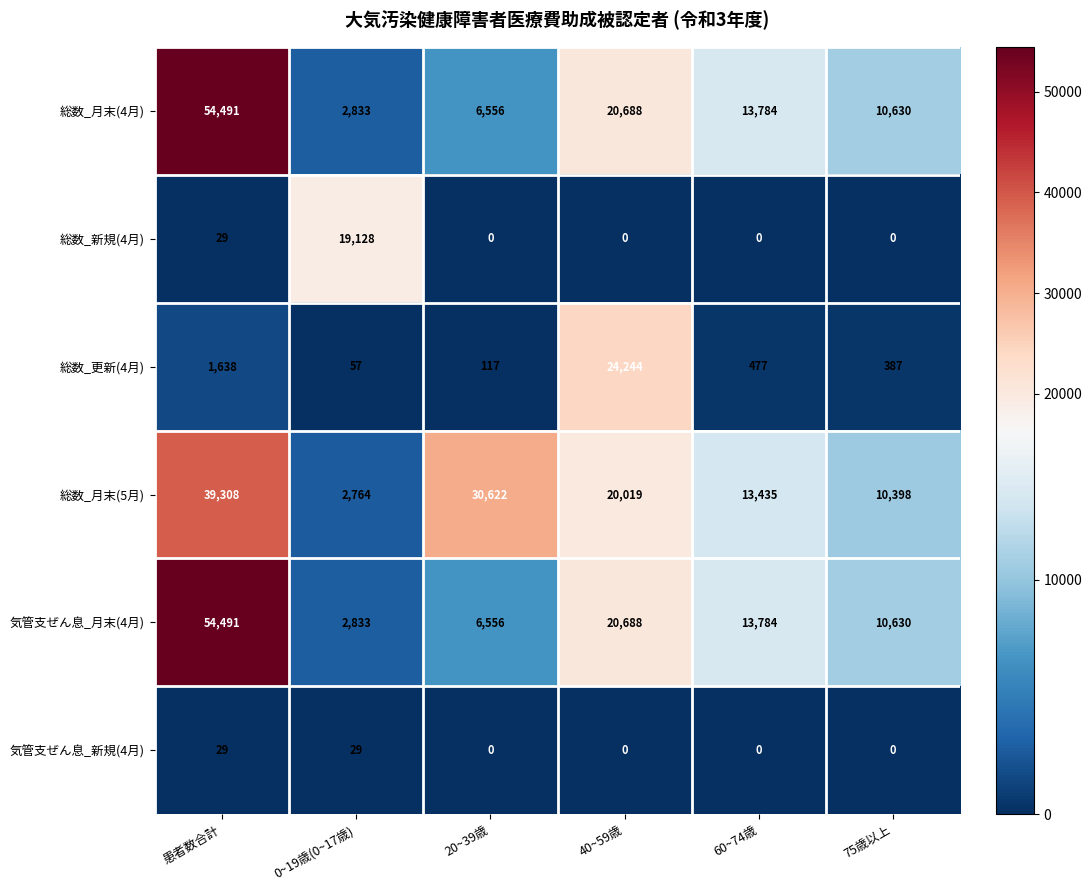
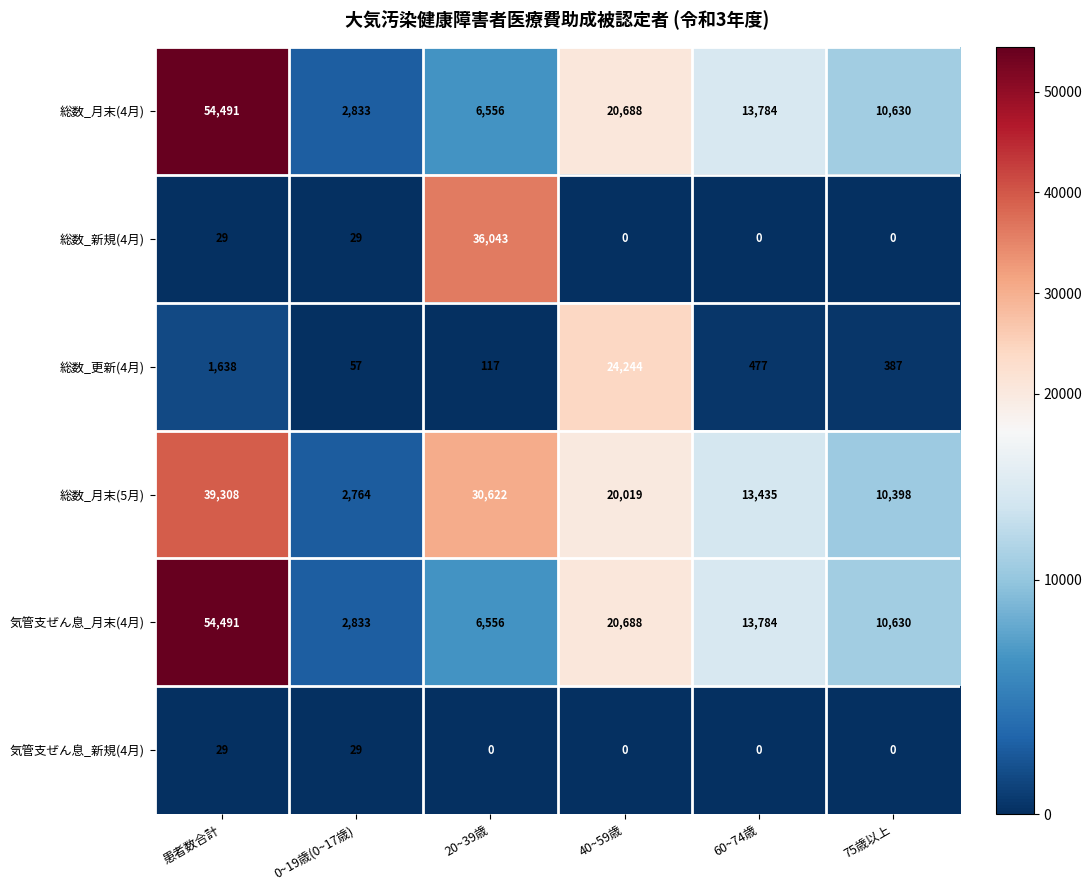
総数_新規(4月), 0~19歳(0~17歳): 19,128 -> 29
総数_新規(4月), 20~39歳: 0 -> 36,043
